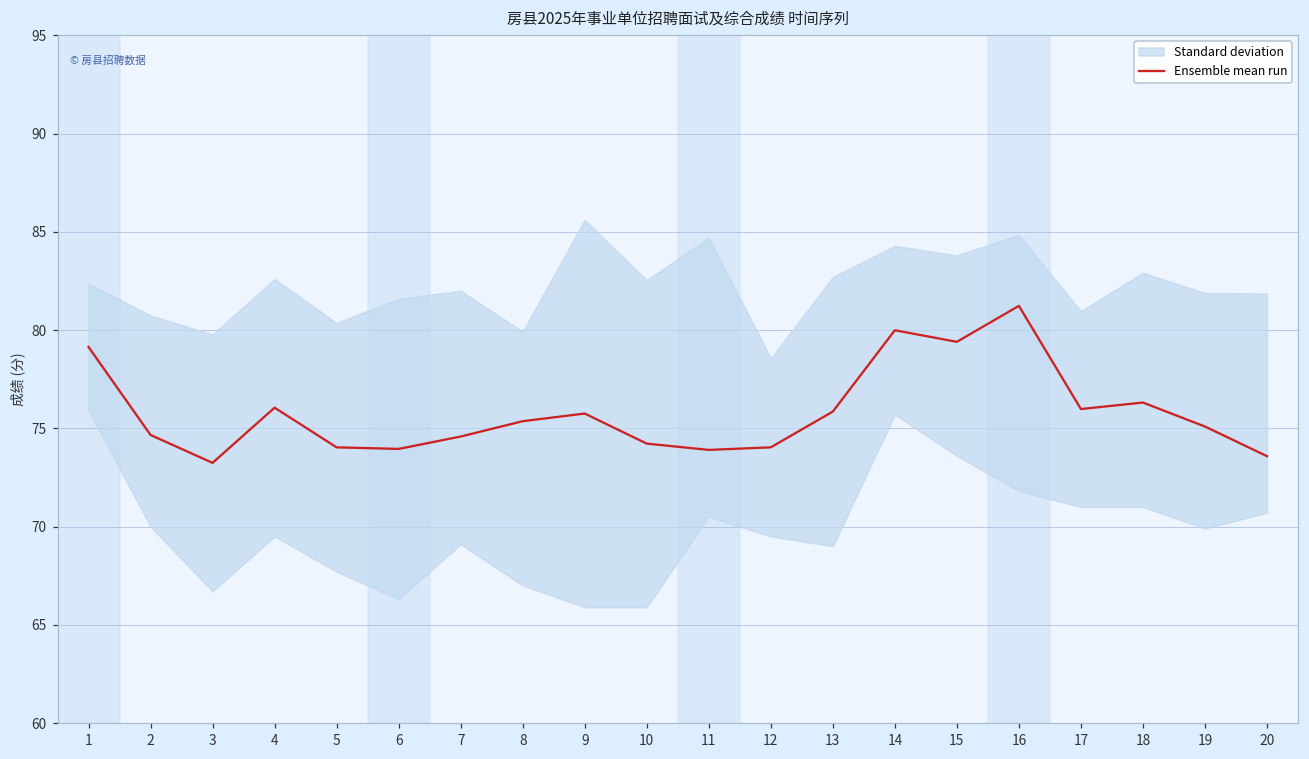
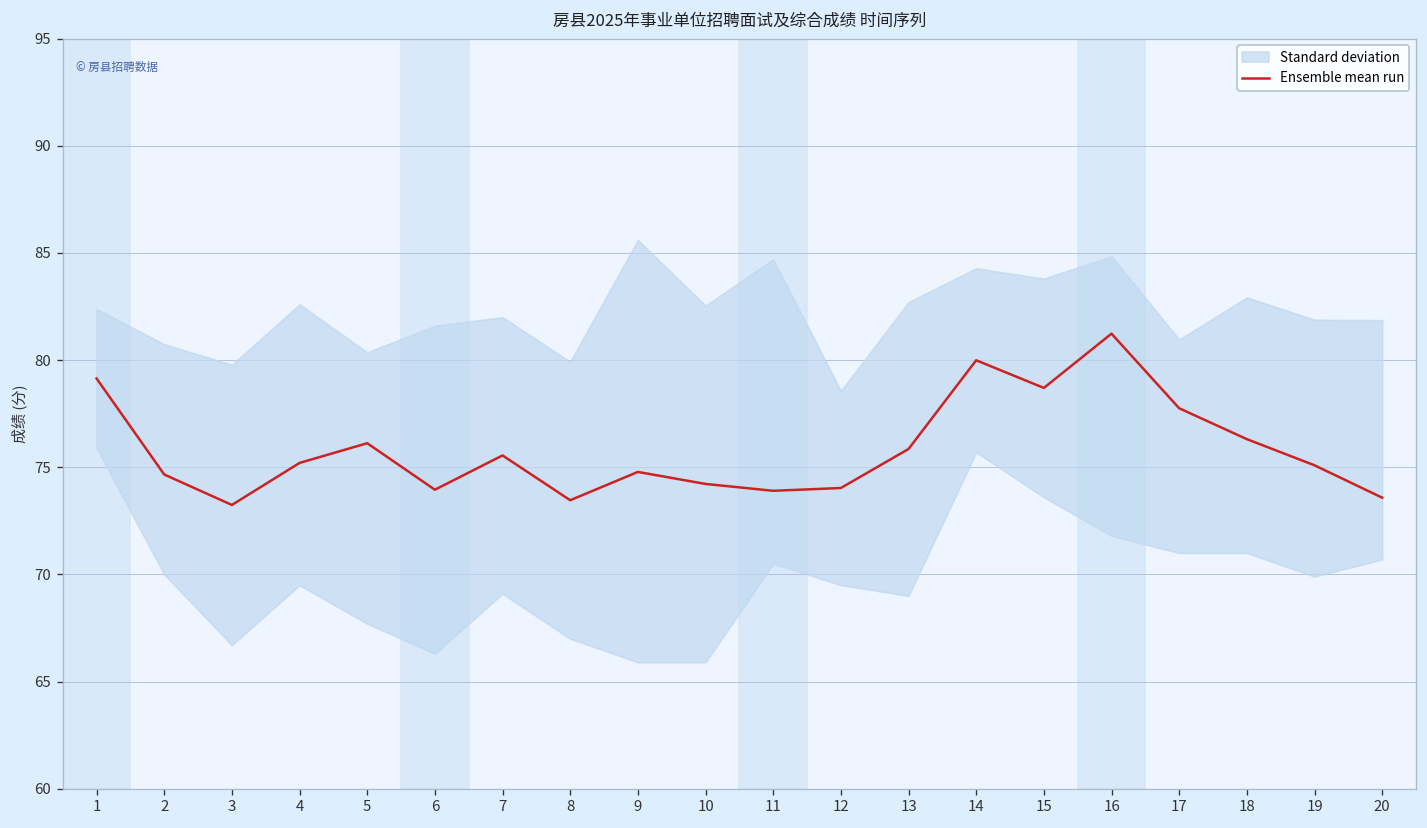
Ensemble mean run, 4: 76.1 -> 75.2
Ensemble mean run, 5: 74.0 -> 76.1
Ensemble mean run, 7: 74.6 -> 75.6
Ensemble mean run, 8: 75.4 -> 73.5
Ensemble mean run, 9: 75.8 -> 74.8
Ensemble mean run, 15: 79.4 -> 78.7
Ensemble mean run, 17: 76.0 -> 77.8
